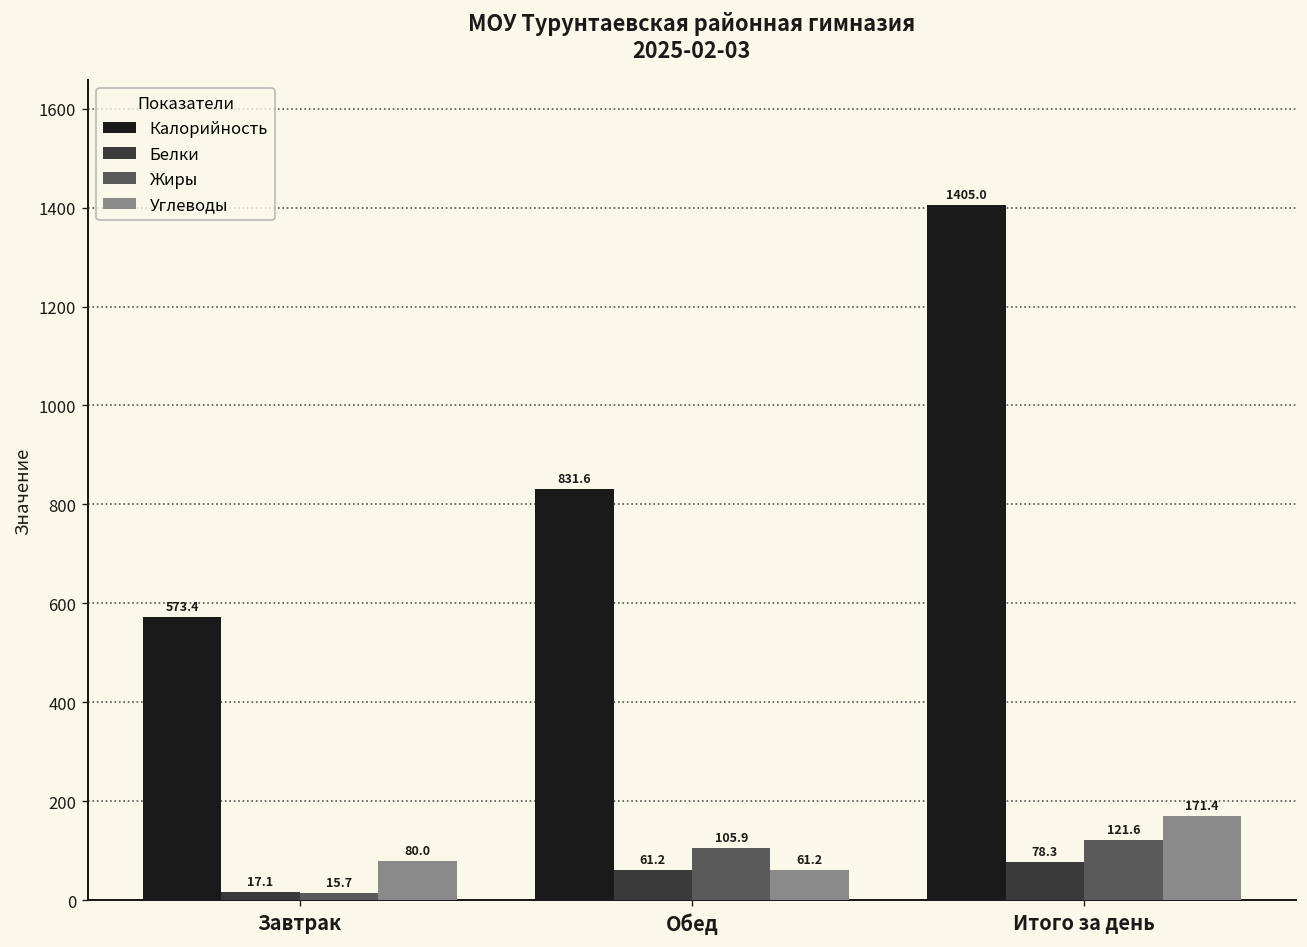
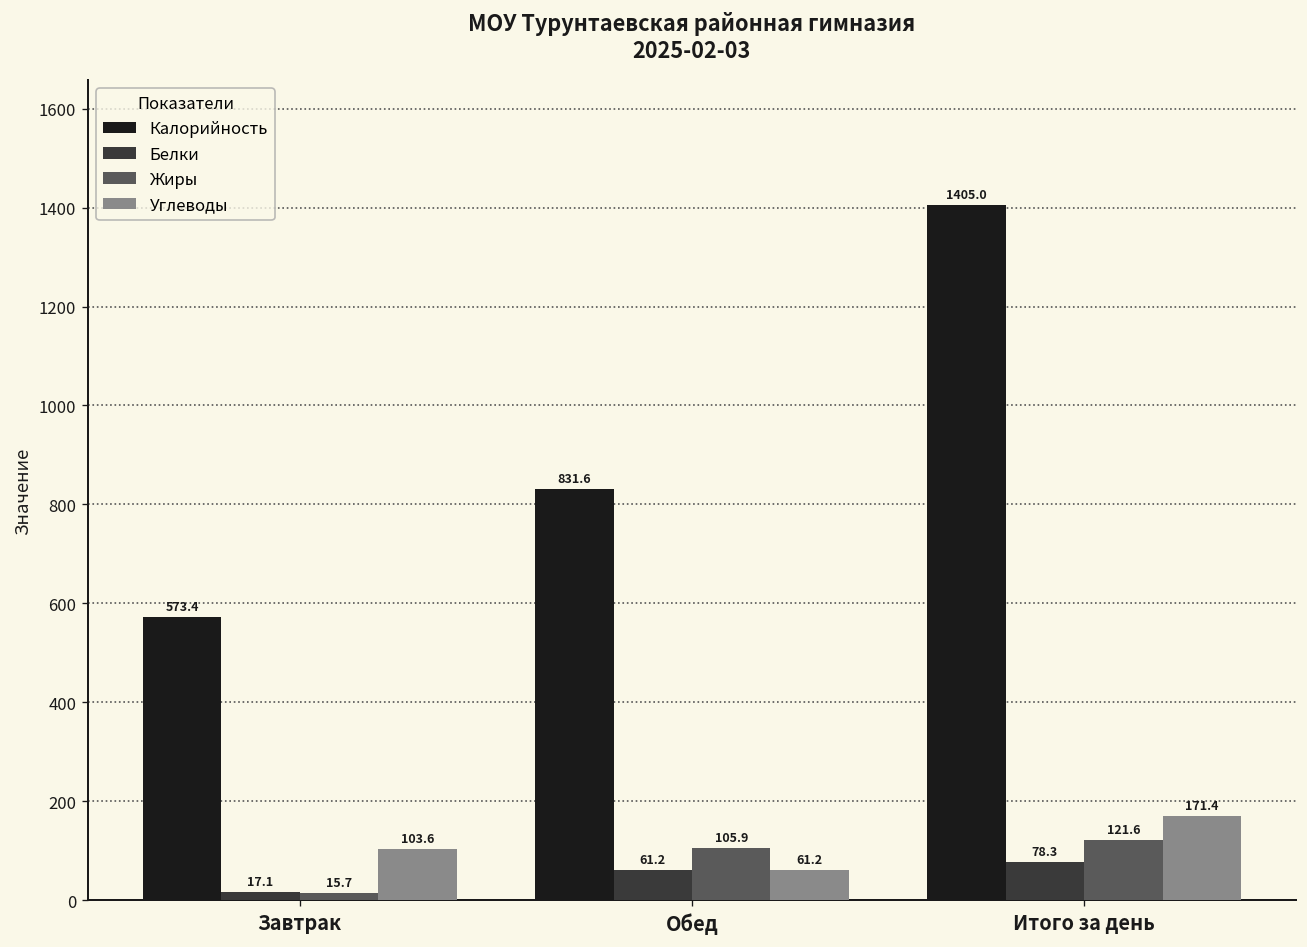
Углеводы, Завтрак: 80.0 -> 103.6
